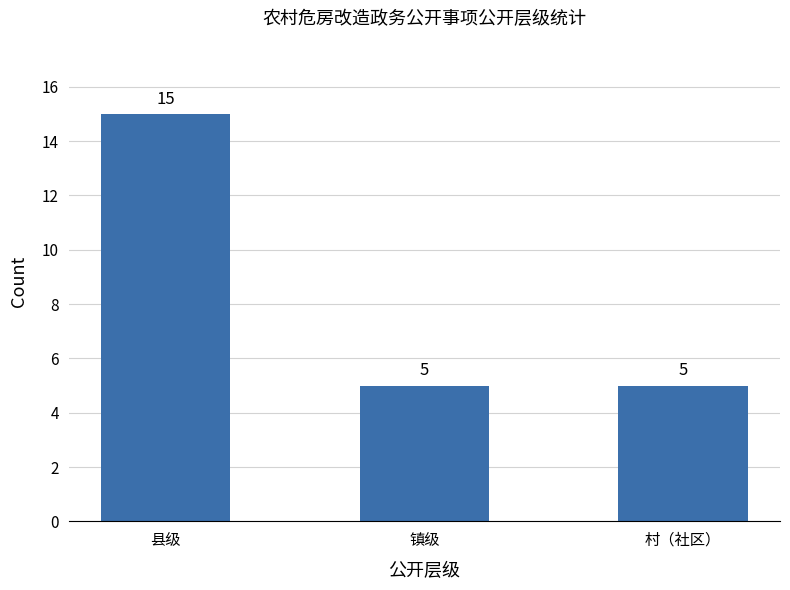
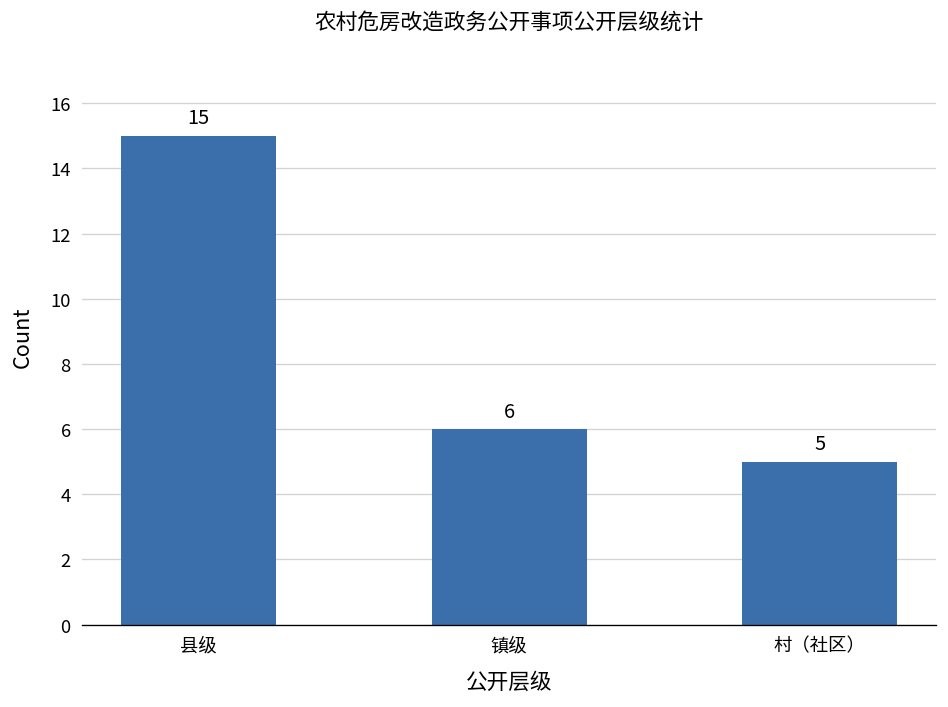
镇级: 5 -> 6
